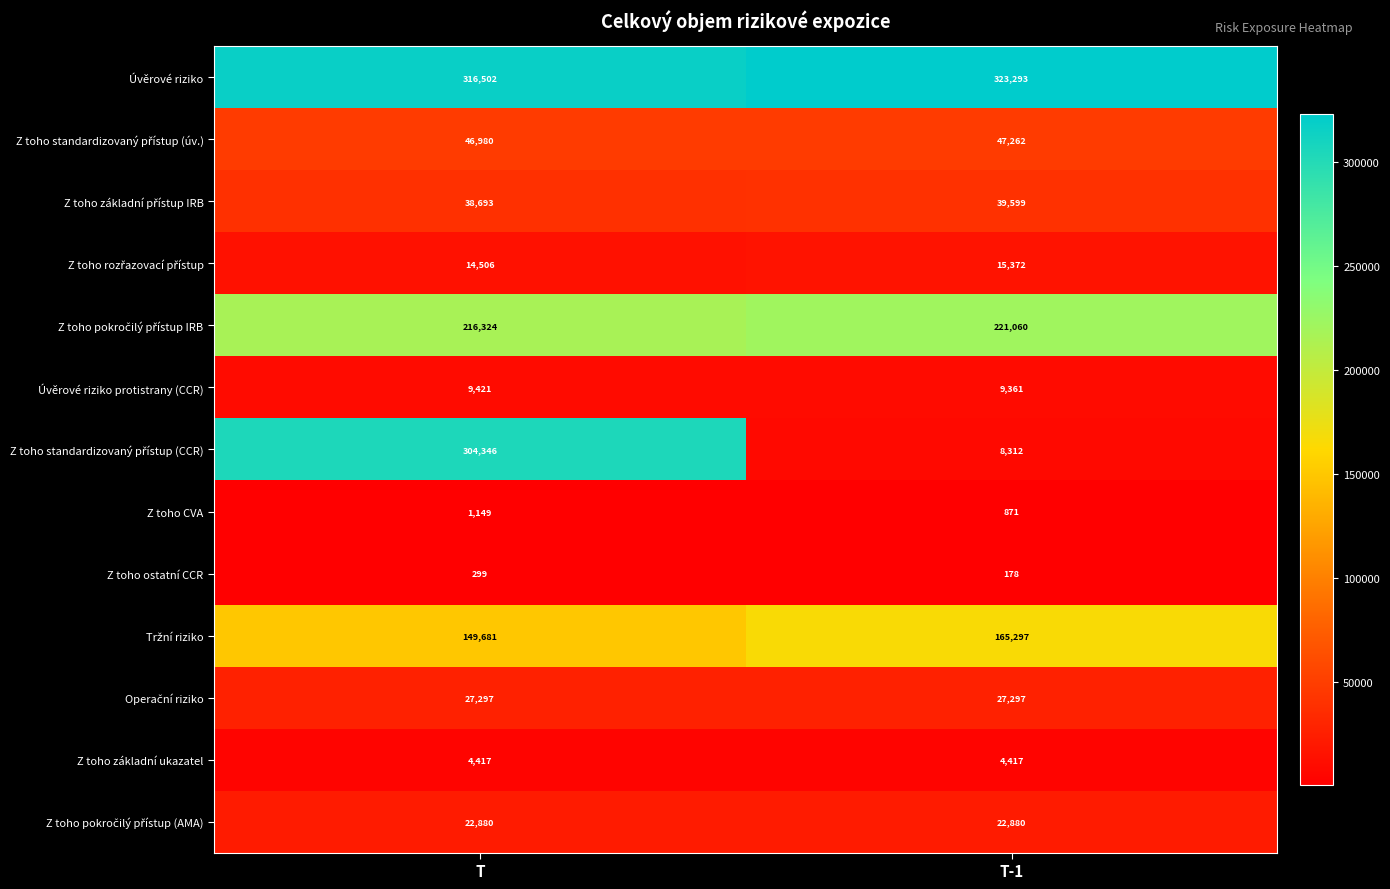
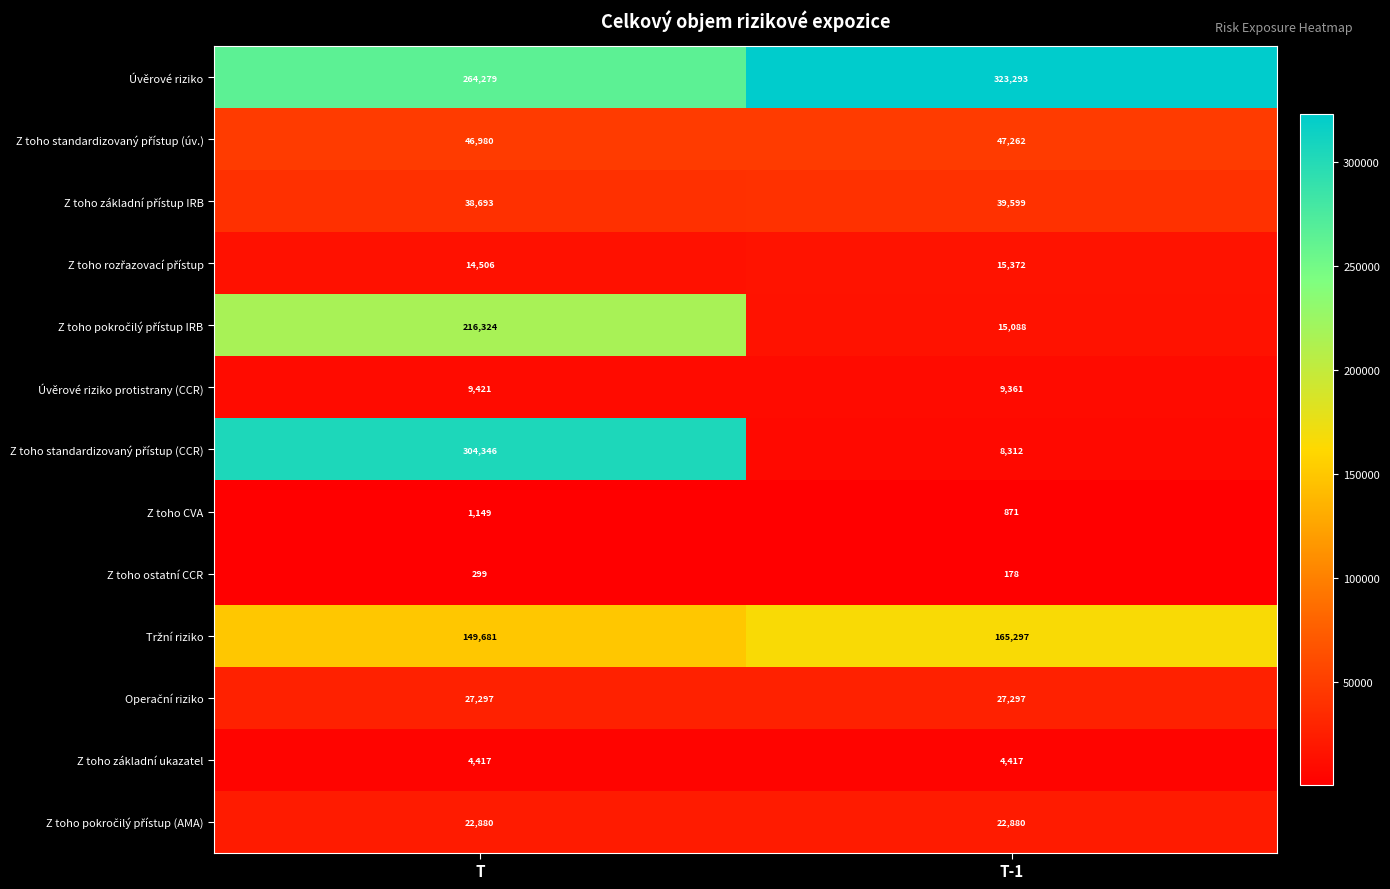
Úvěrové riziko, T: 316,502 -> 264,279
Z toho pokročilý přístup IRB, T-1: 221,060 -> 15,088
